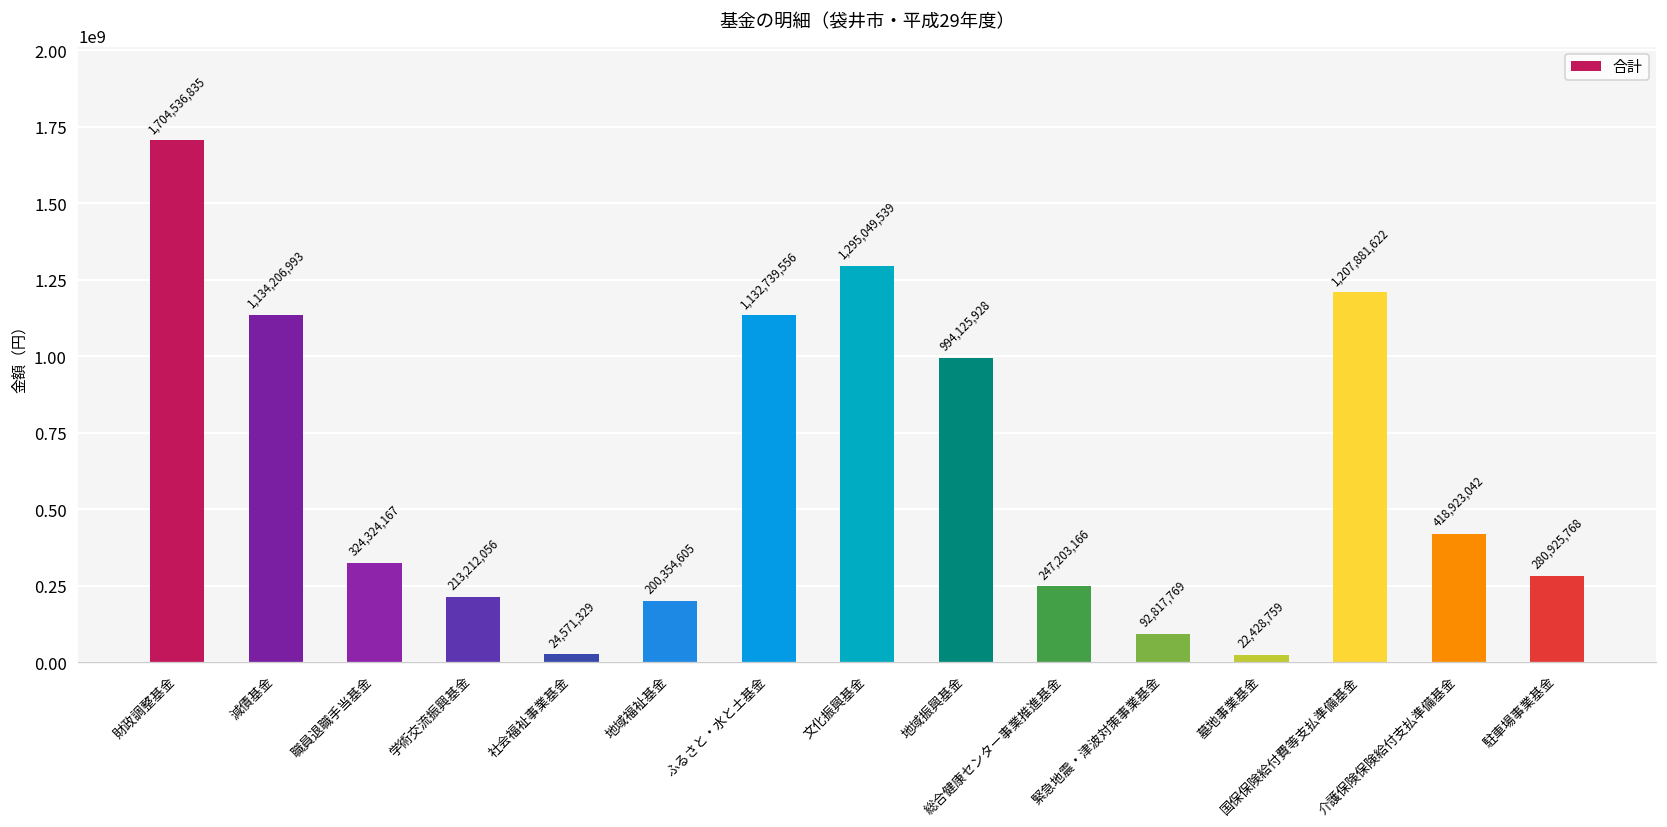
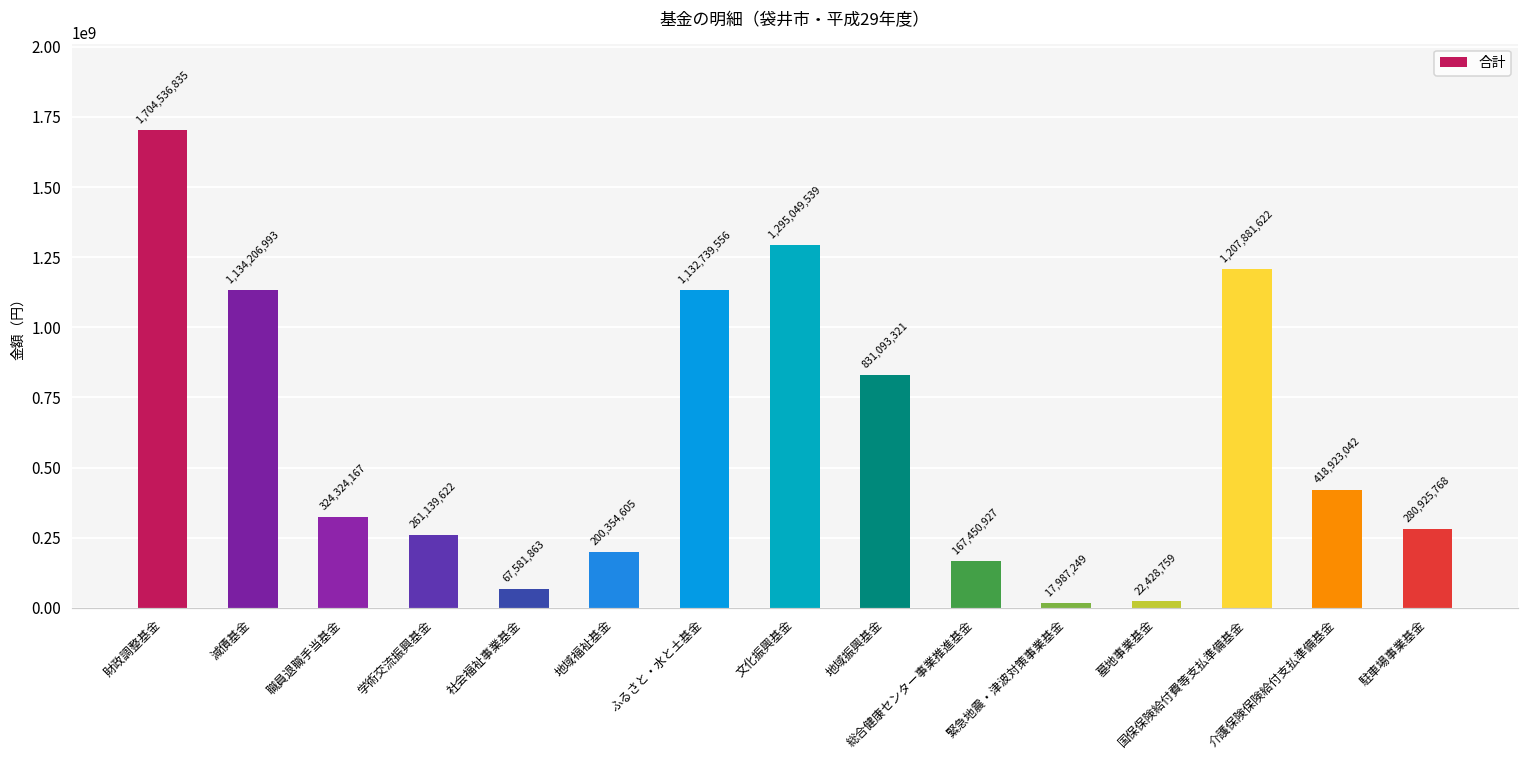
学術交流振興基金: 213,212,056 -> 261,139,622
社会福祉事業基金: 24,571,329 -> 67,581,863
地域振興基金: 994,125,928 -> 831,093,321
総合健康センター事業推進基金: 247,203,166 -> 167,450,927
緊急地震・津波対策事業基金: 92,817,769 -> 17,987,249
